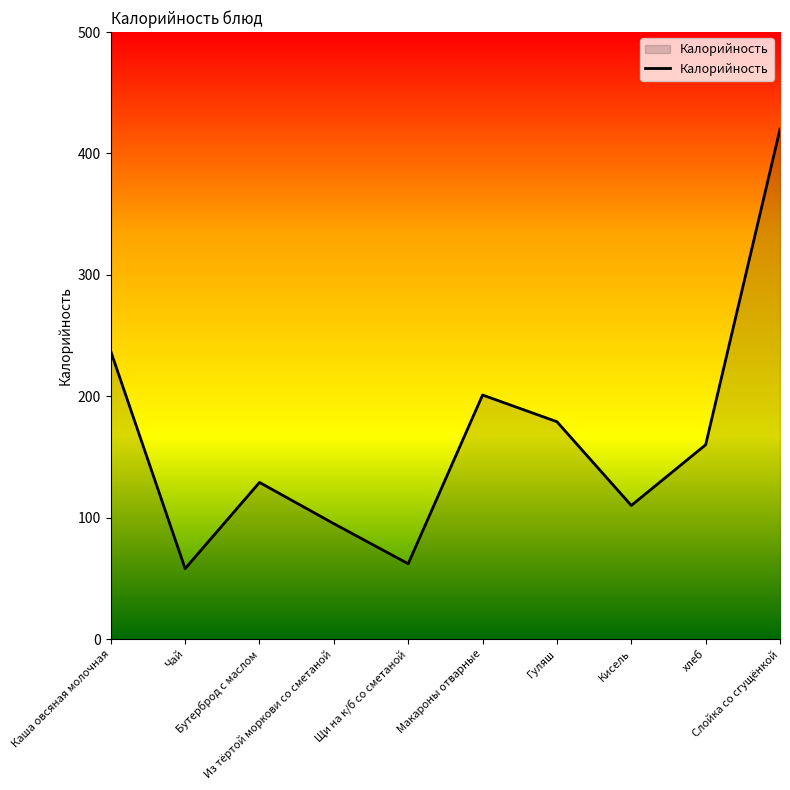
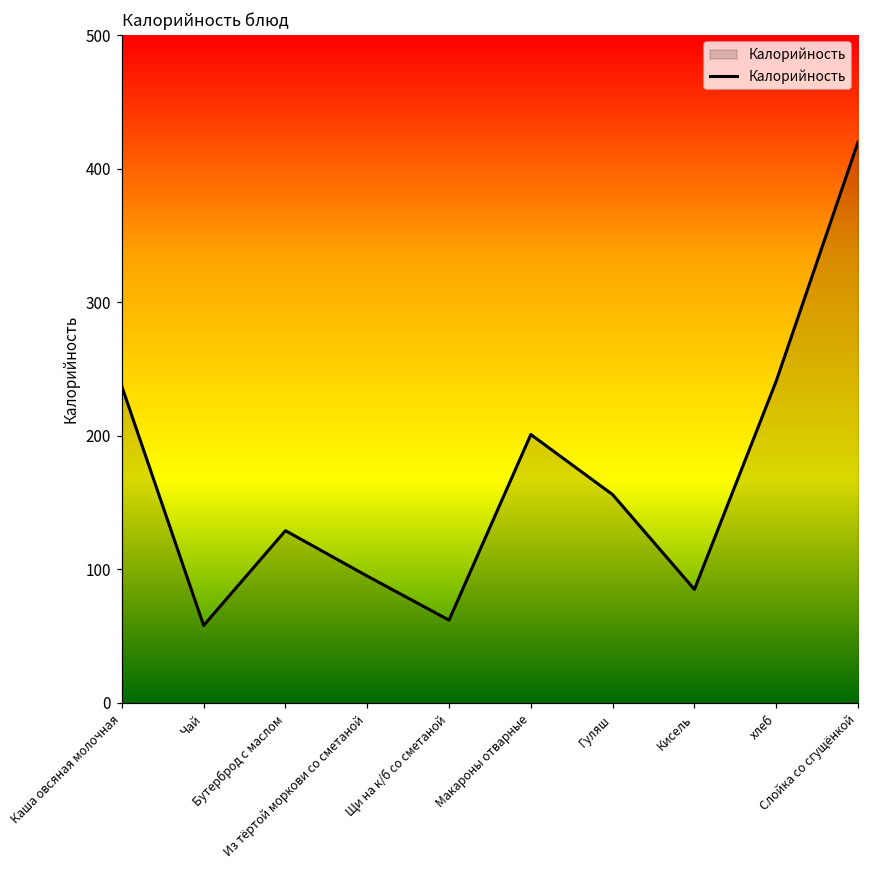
Гуляш: 179 -> 156
Кисель: 110 -> 85
хлеб: 160 -> 241
